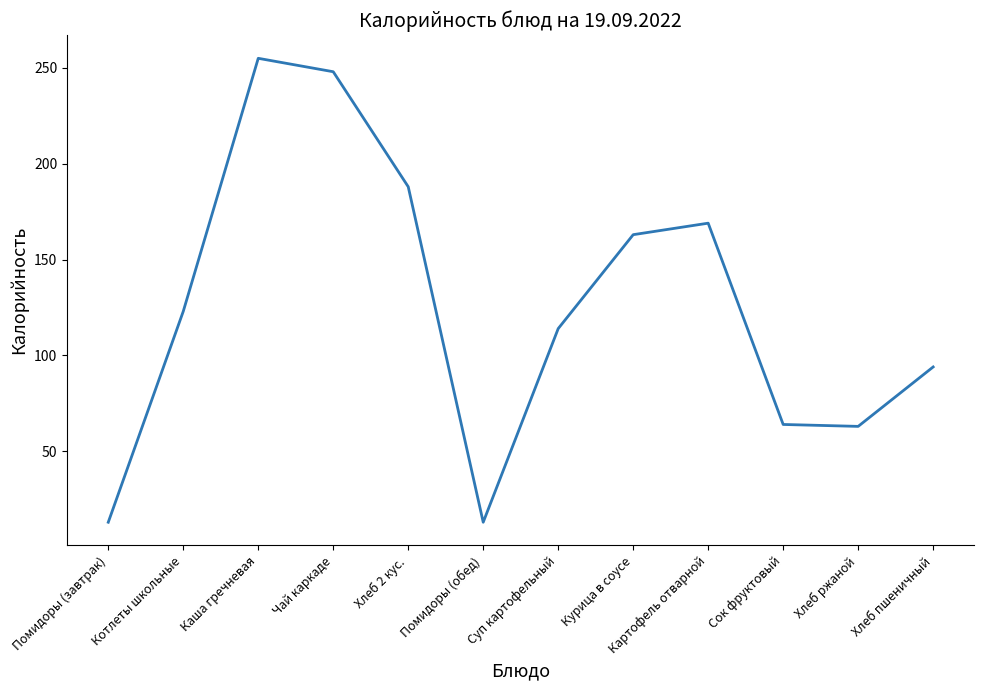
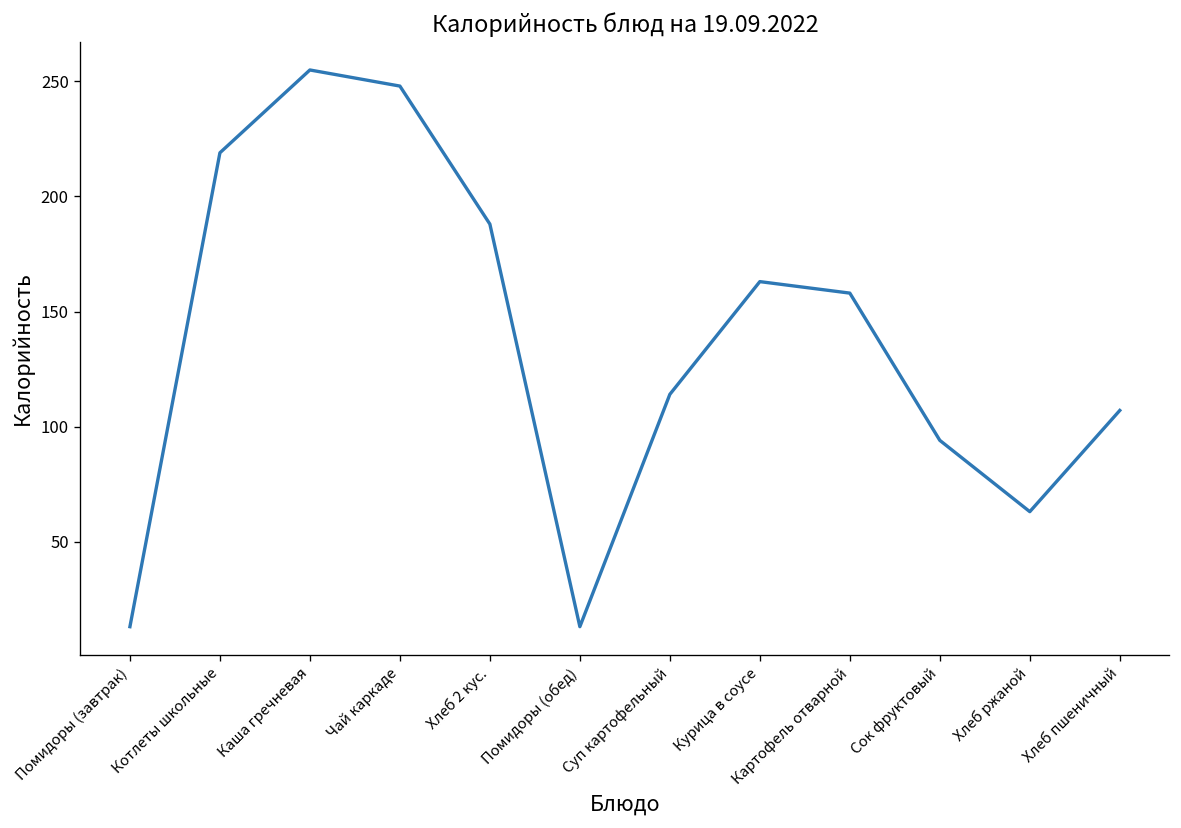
Котлеты школьные: 123 -> 219
Картофель отварной: 169 -> 158
Сок фруктовый: 64 -> 94
Хлеб пшеничный: 94 -> 107
